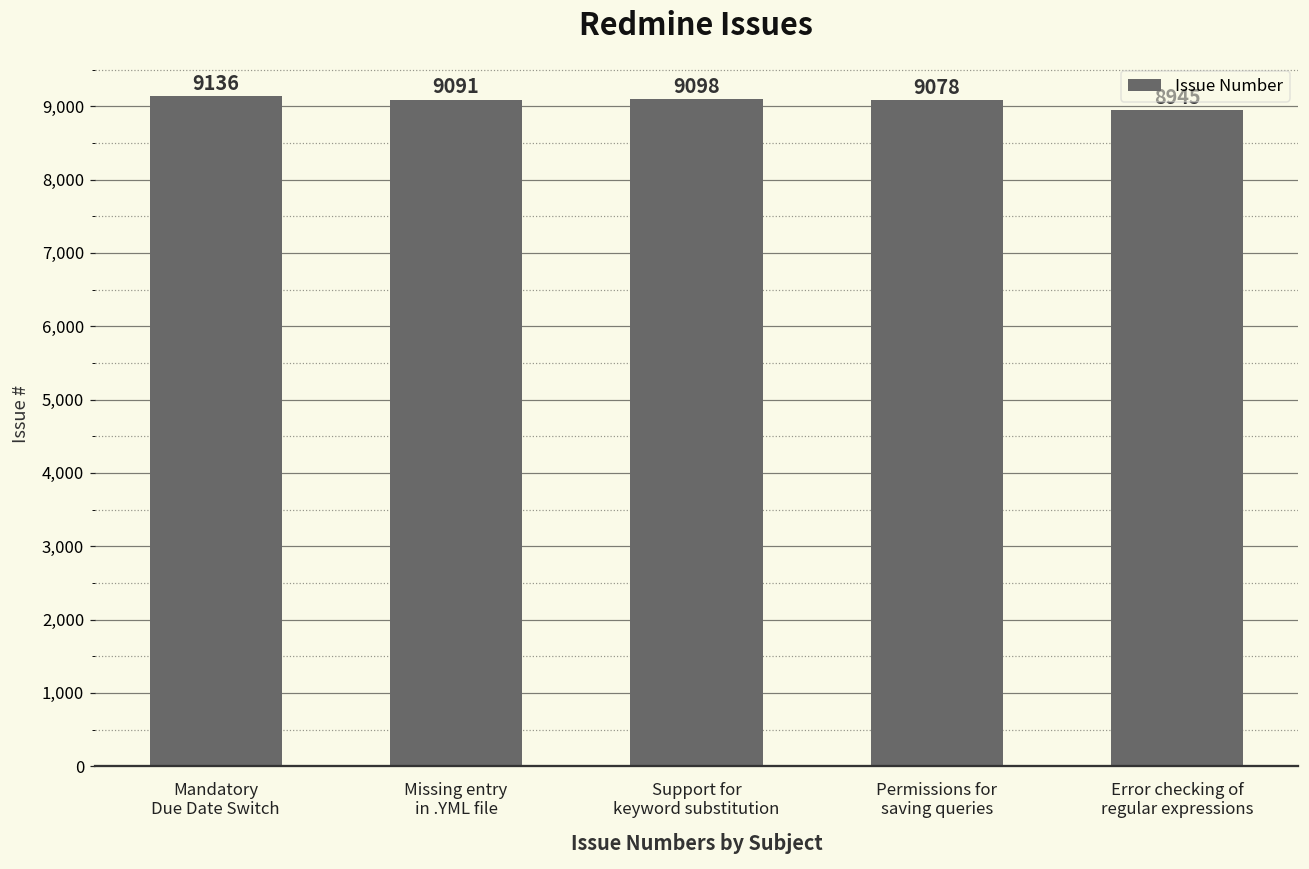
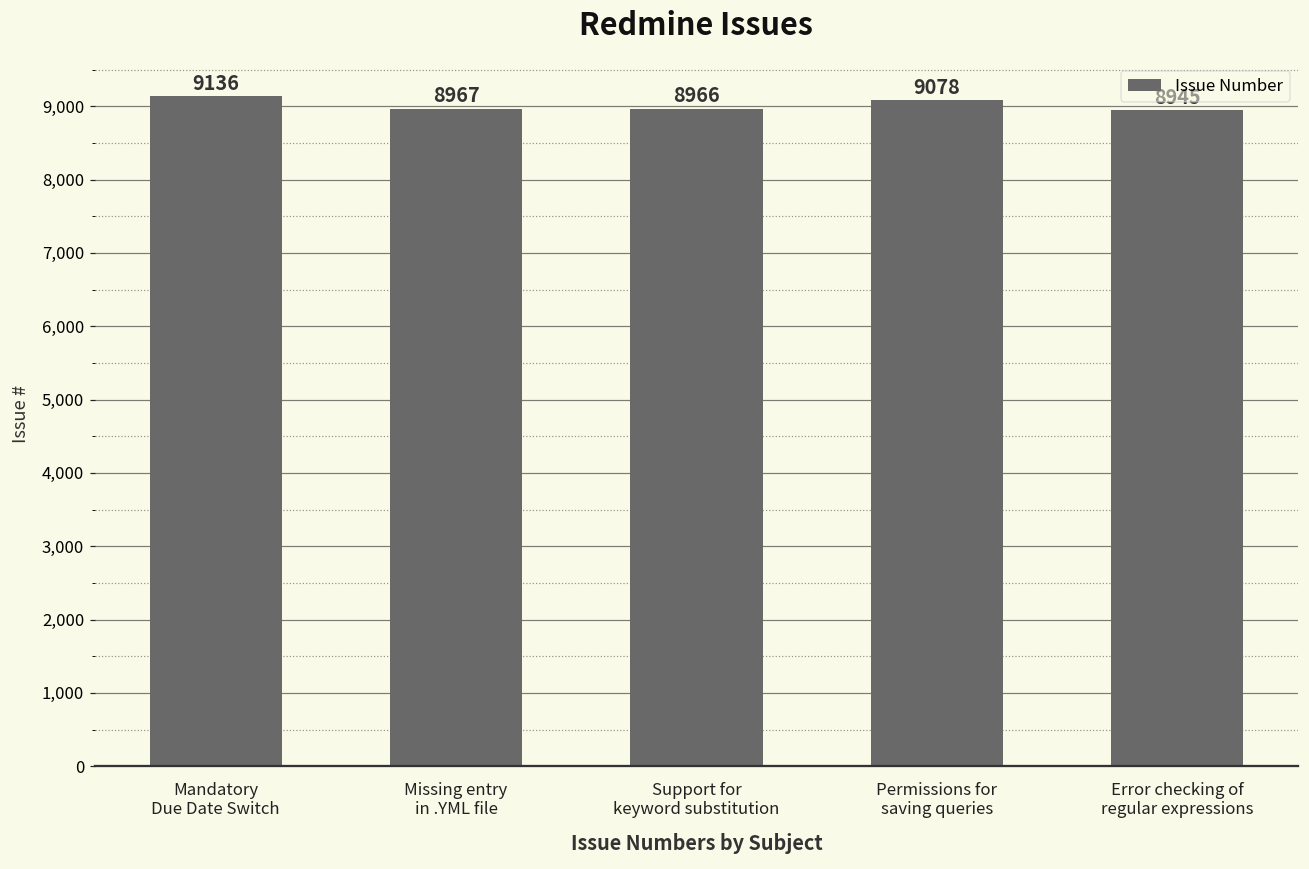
Missing entry in .YML file: 9091 -> 8967
Support for keyword substitution: 9098 -> 8966
